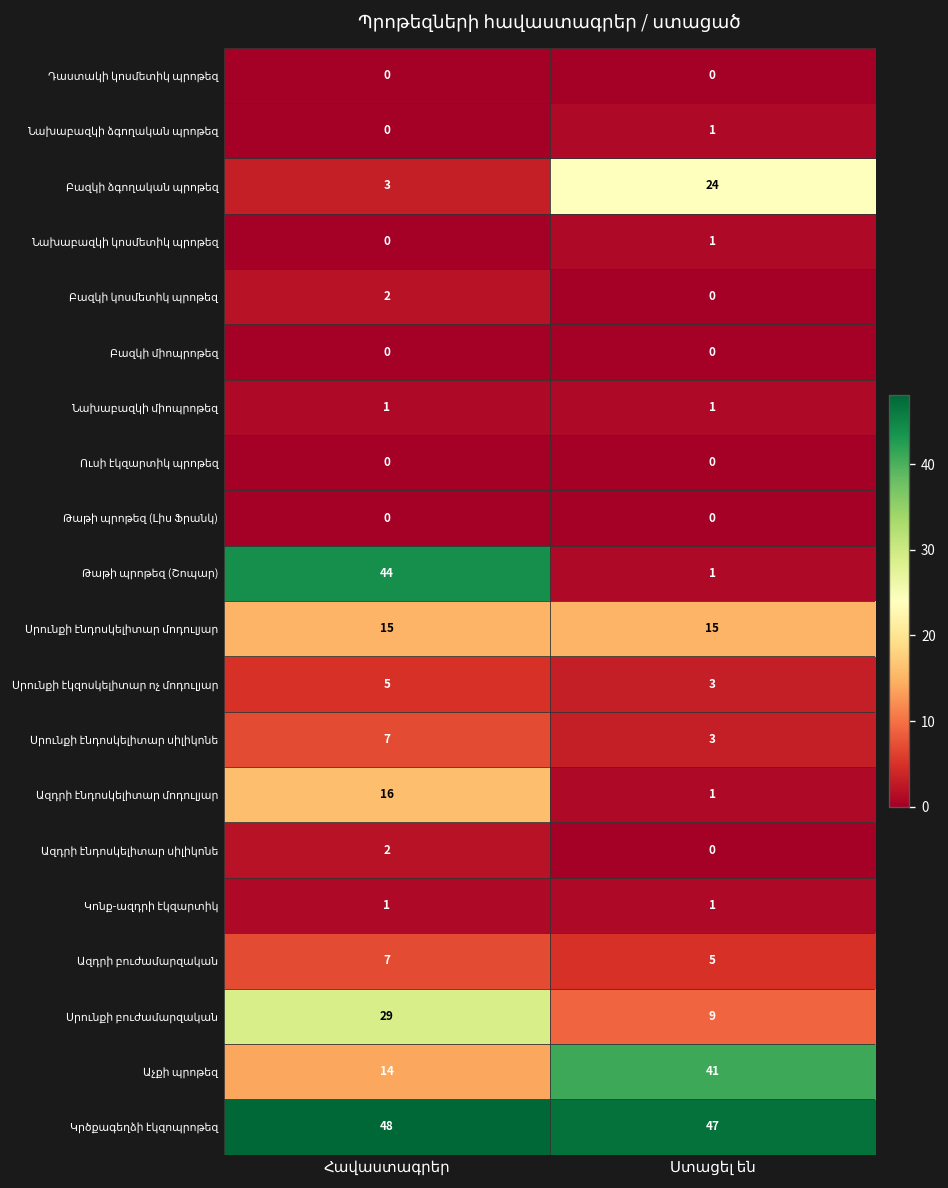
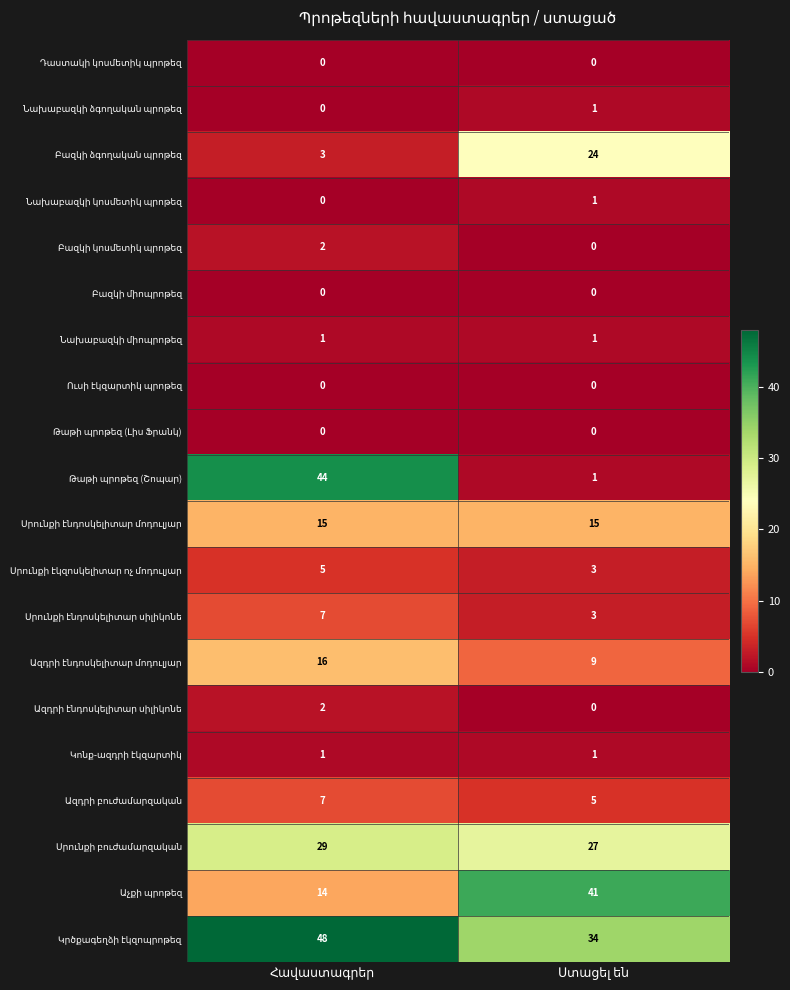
Ազդրի էնդոսկելիտար մոդուլյար, Ստացել են: 1 -> 9
Սրունքի բուժամարզական, Ստացել են: 9 -> 27
Կրծքագեղձի էկզոպրոթեզ, Ստացել են: 47 -> 34
